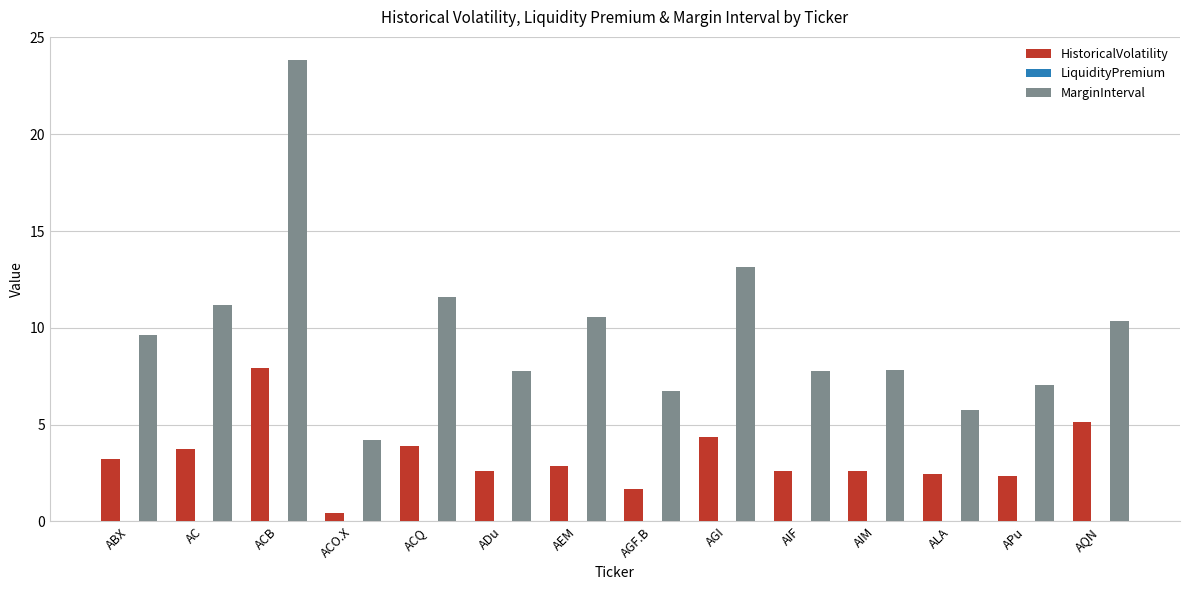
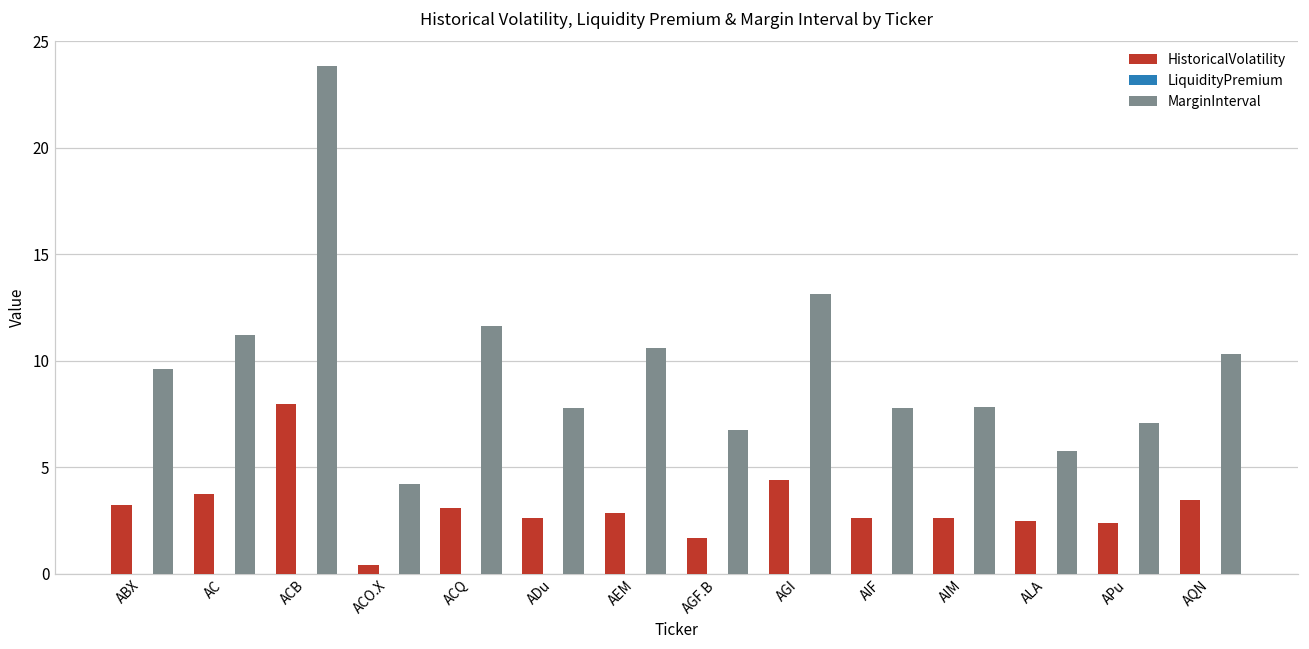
HistoricalVolatility, ACQ: 3.9 -> 3.1
HistoricalVolatility, AQN: 5.1 -> 3.4
